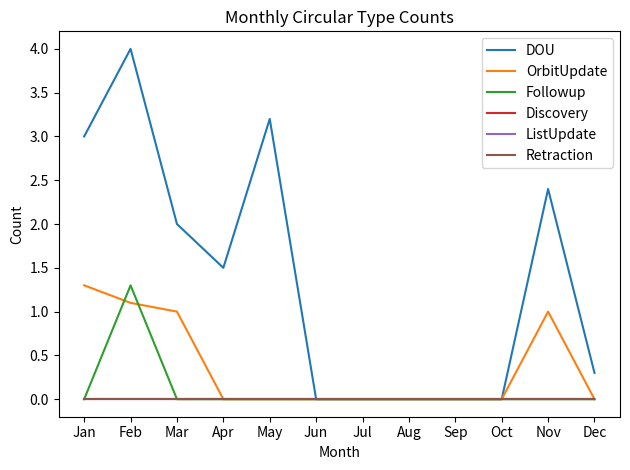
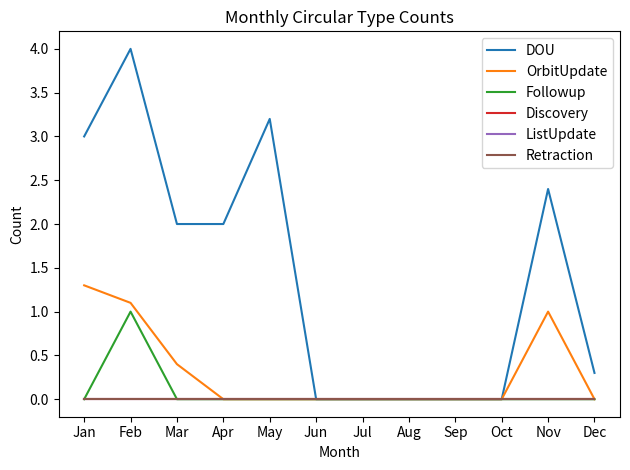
Followup, Feb: 1.3 -> 1.0
OrbitUpdate, Mar: 1.0 -> 0.4
DOU, Apr: 1.5 -> 2.0
